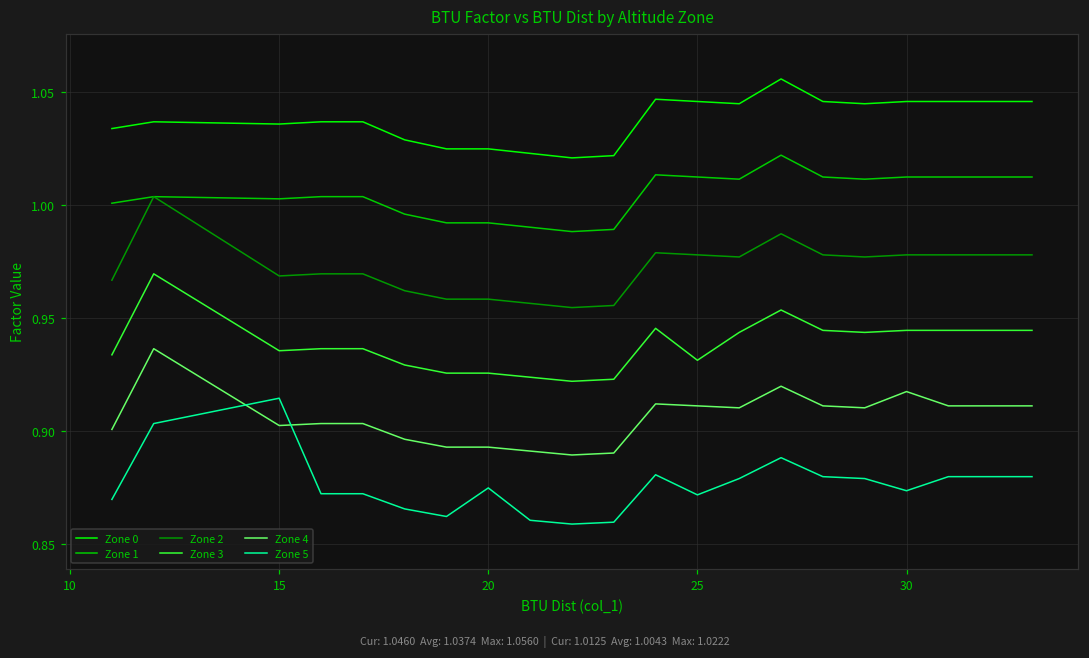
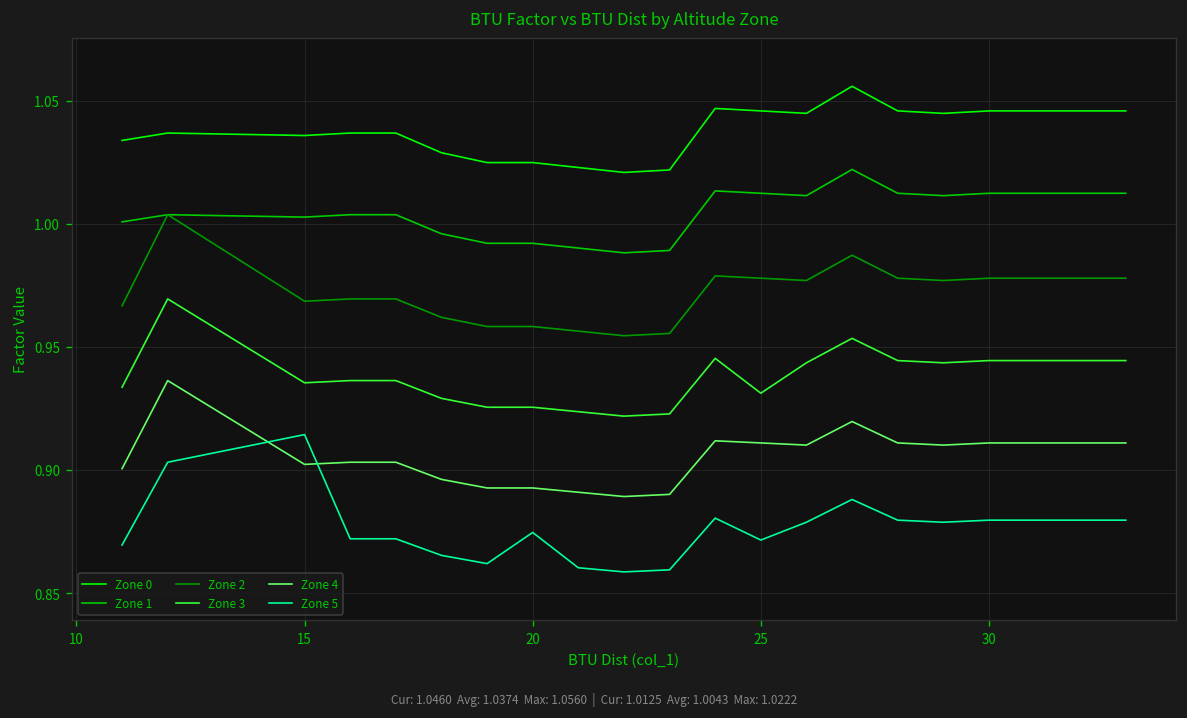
Zone 4, 30: 0.917 -> 0.911
Zone 5, 30: 0.873 -> 0.880
